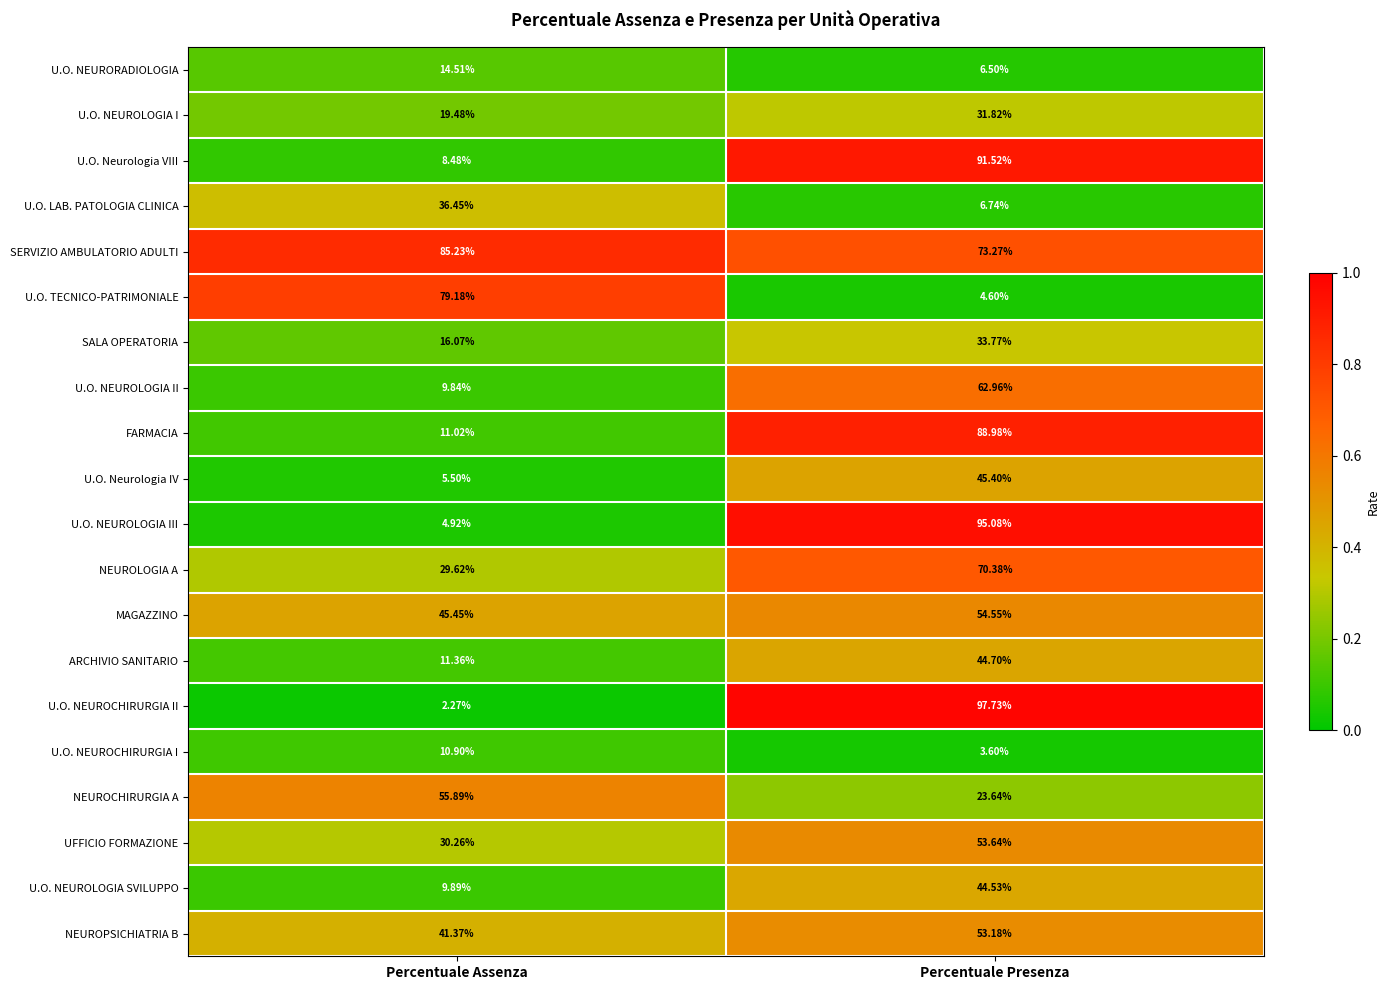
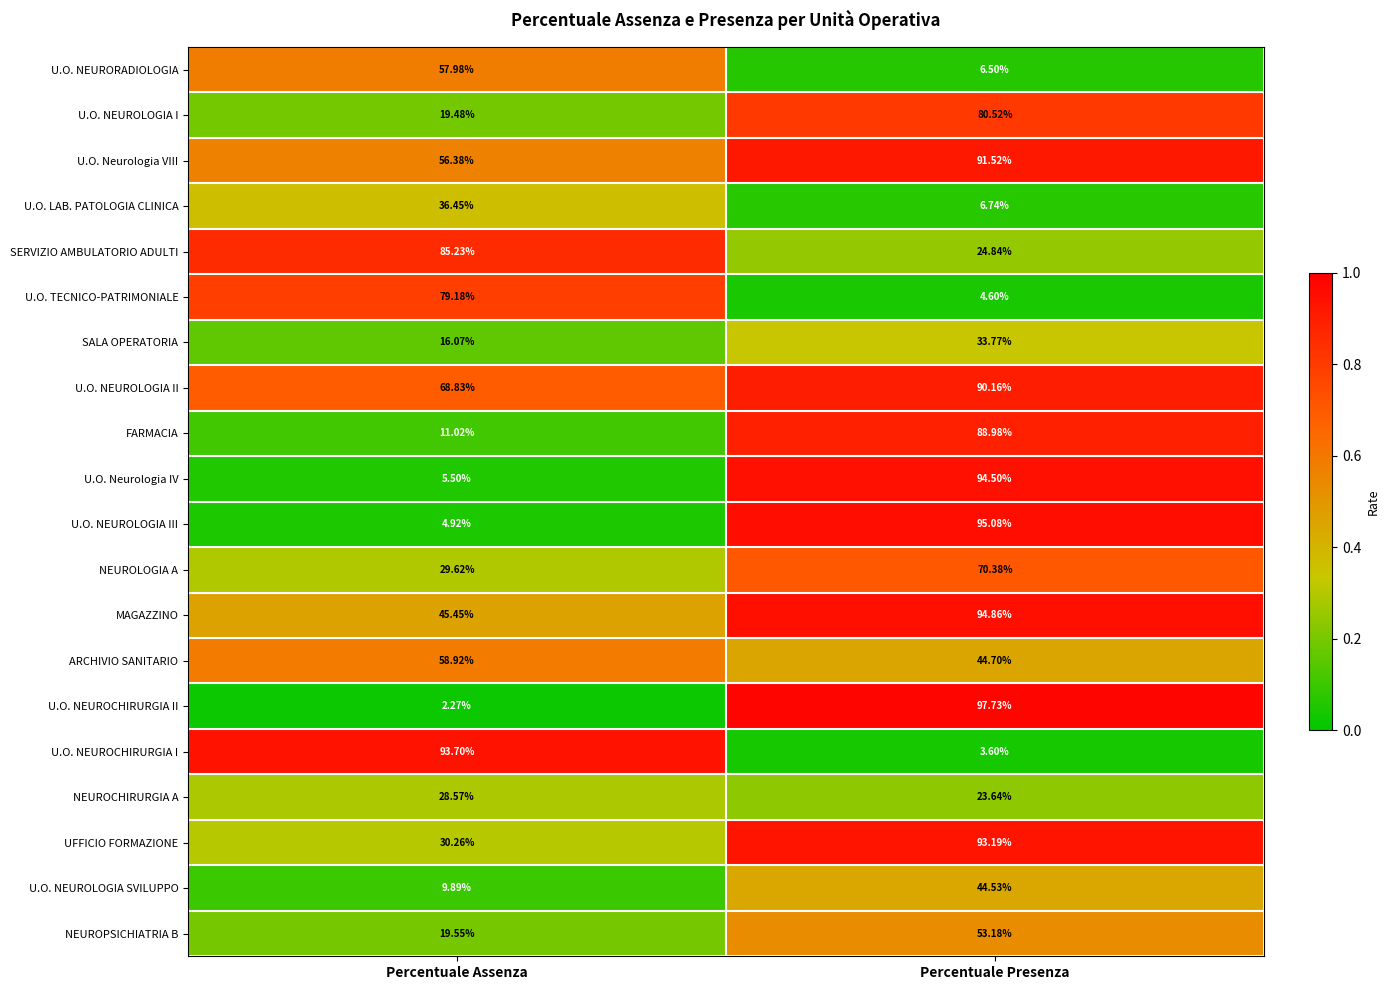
U.O. NEURORADIOLOGIA, Percentuale Assenza: 14.51% -> 57.98%
U.O. NEUROLOGIA I, Percentuale Presenza: 31.82% -> 80.52%
U.O. Neurologia VIII, Percentuale Assenza: 8.48% -> 56.38%
SERVIZIO AMBULATORIO ADULTI, Percentuale Presenza: 73.27% -> 24.84%
U.O. NEUROLOGIA II, Percentuale Assenza: 9.84% -> 68.83%
U.O. NEUROLOGIA II, Percentuale Presenza: 62.96% -> 90.16%
U.O. Neurologia IV, Percentuale Presenza: 45.40% -> 94.50%
MAGAZZINO, Percentuale Presenza: 54.55% -> 94.86%
ARCHIVIO SANITARIO, Percentuale Assenza: 11.36% -> 58.92%
U.O. NEUROCHIRURGIA I, Percentuale Assenza: 10.90% -> 93.70%
NEUROCHIRURGIA A, Percentuale Assenza: 55.89% -> 28.57%
UFFICIO FORMAZIONE, Percentuale Presenza: 53.64% -> 93.19%
NEUROPSICHIATRIA B, Percentuale Assenza: 41.37% -> 19.55%
